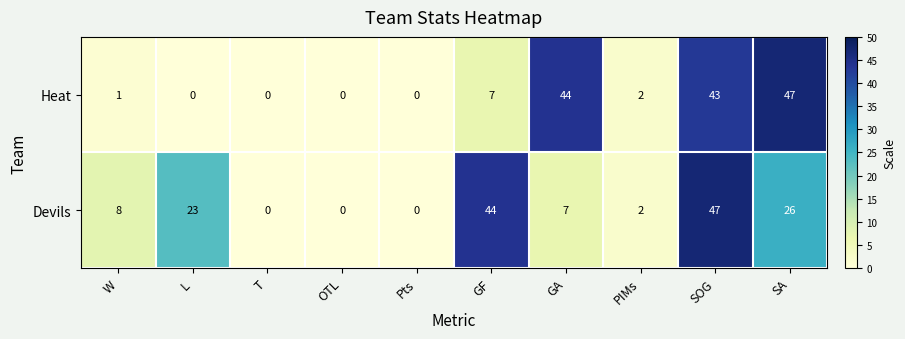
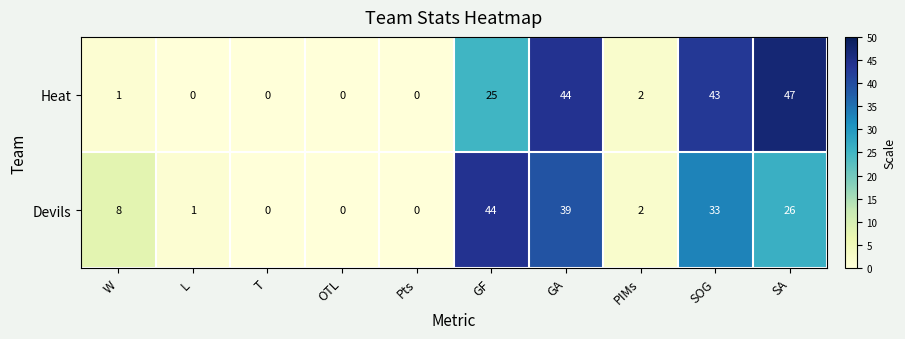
Heat, GF: 7 -> 25
Devils, L: 23 -> 1
Devils, GA: 7 -> 39
Devils, SOG: 47 -> 33
